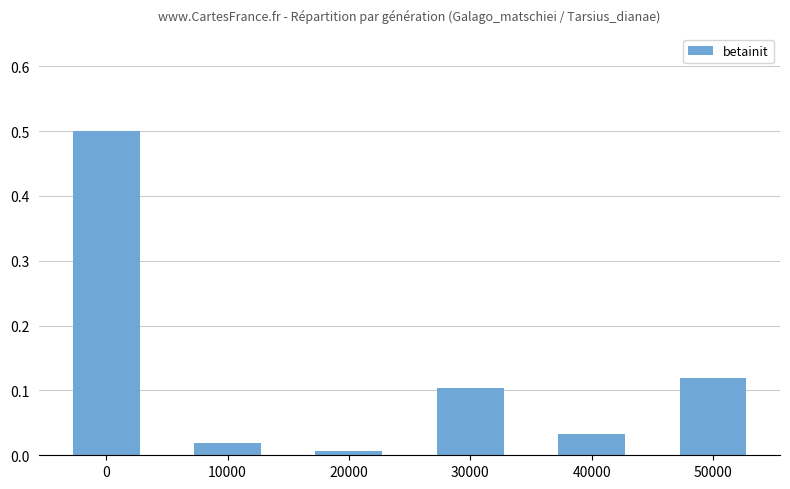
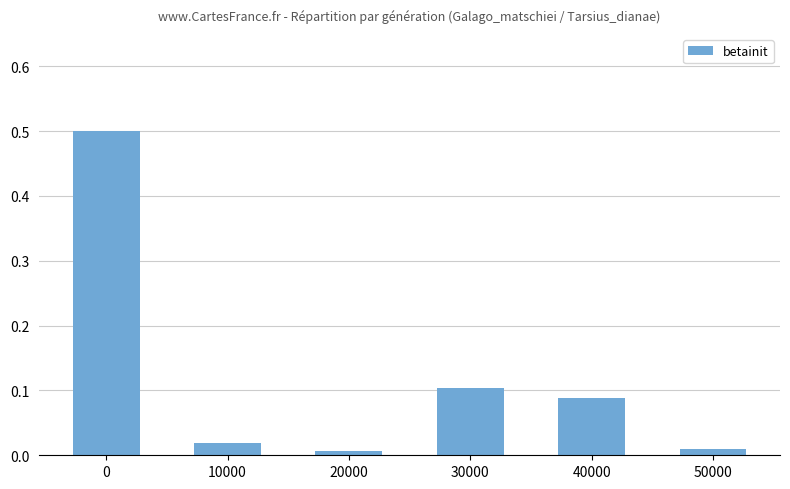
40000: 0.03 -> 0.09
50000: 0.12 -> 0.01
